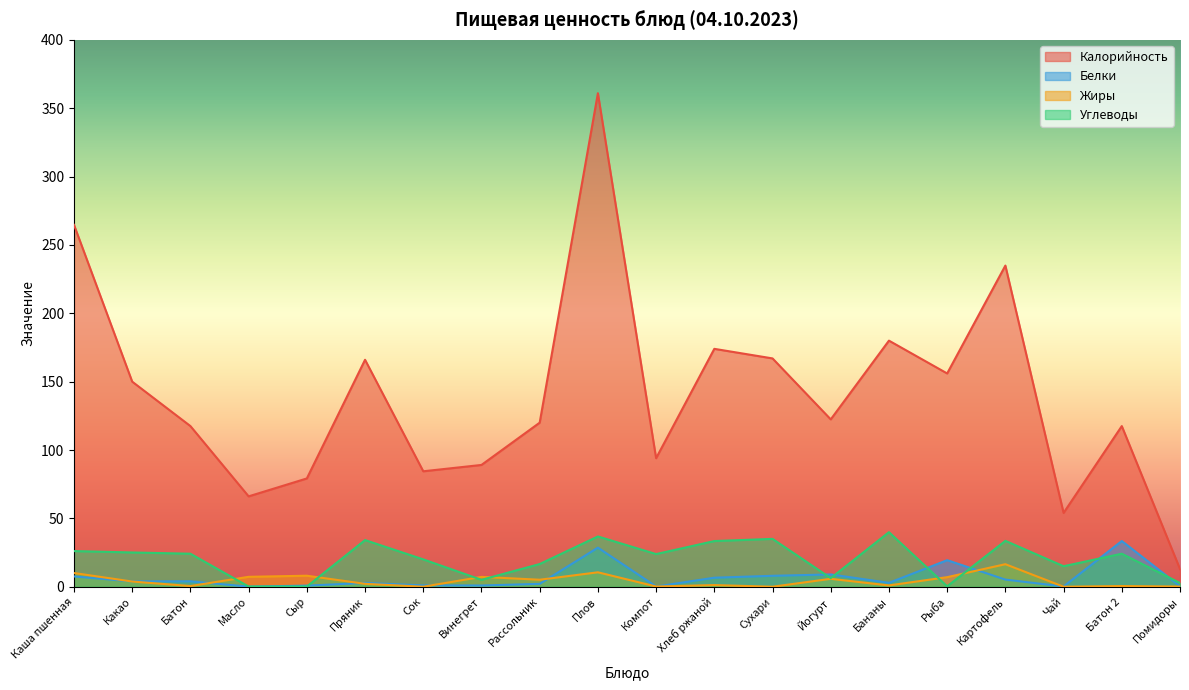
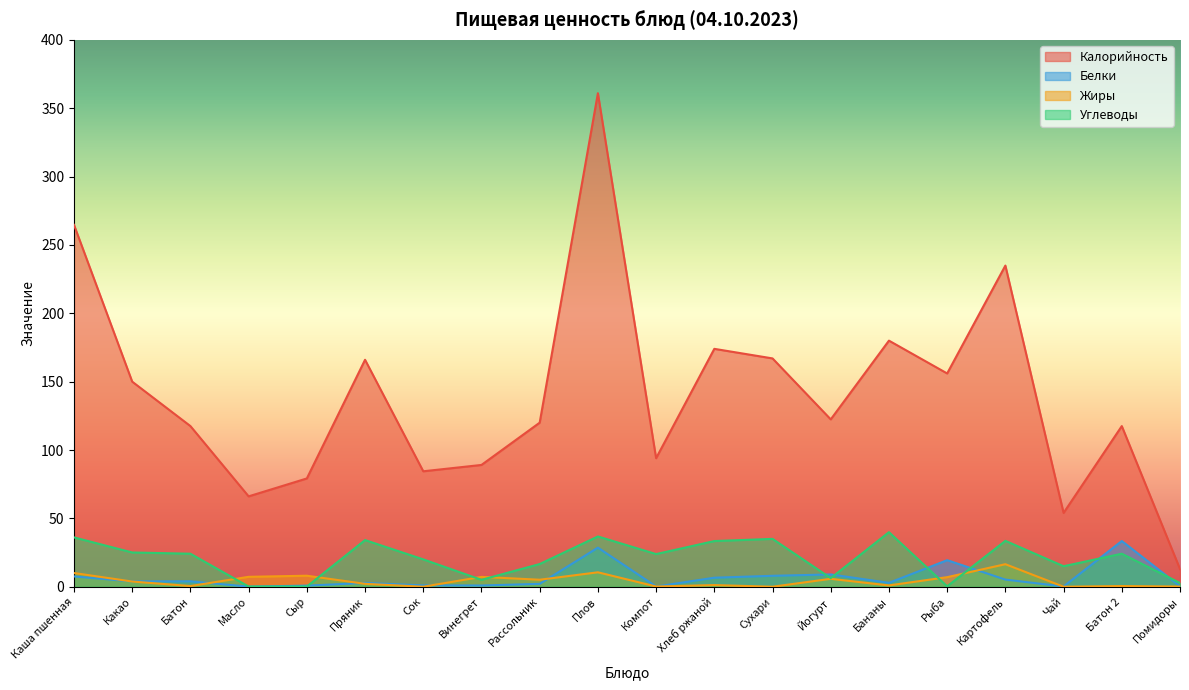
Углеводы, Каша пшенная: 26 -> 36
